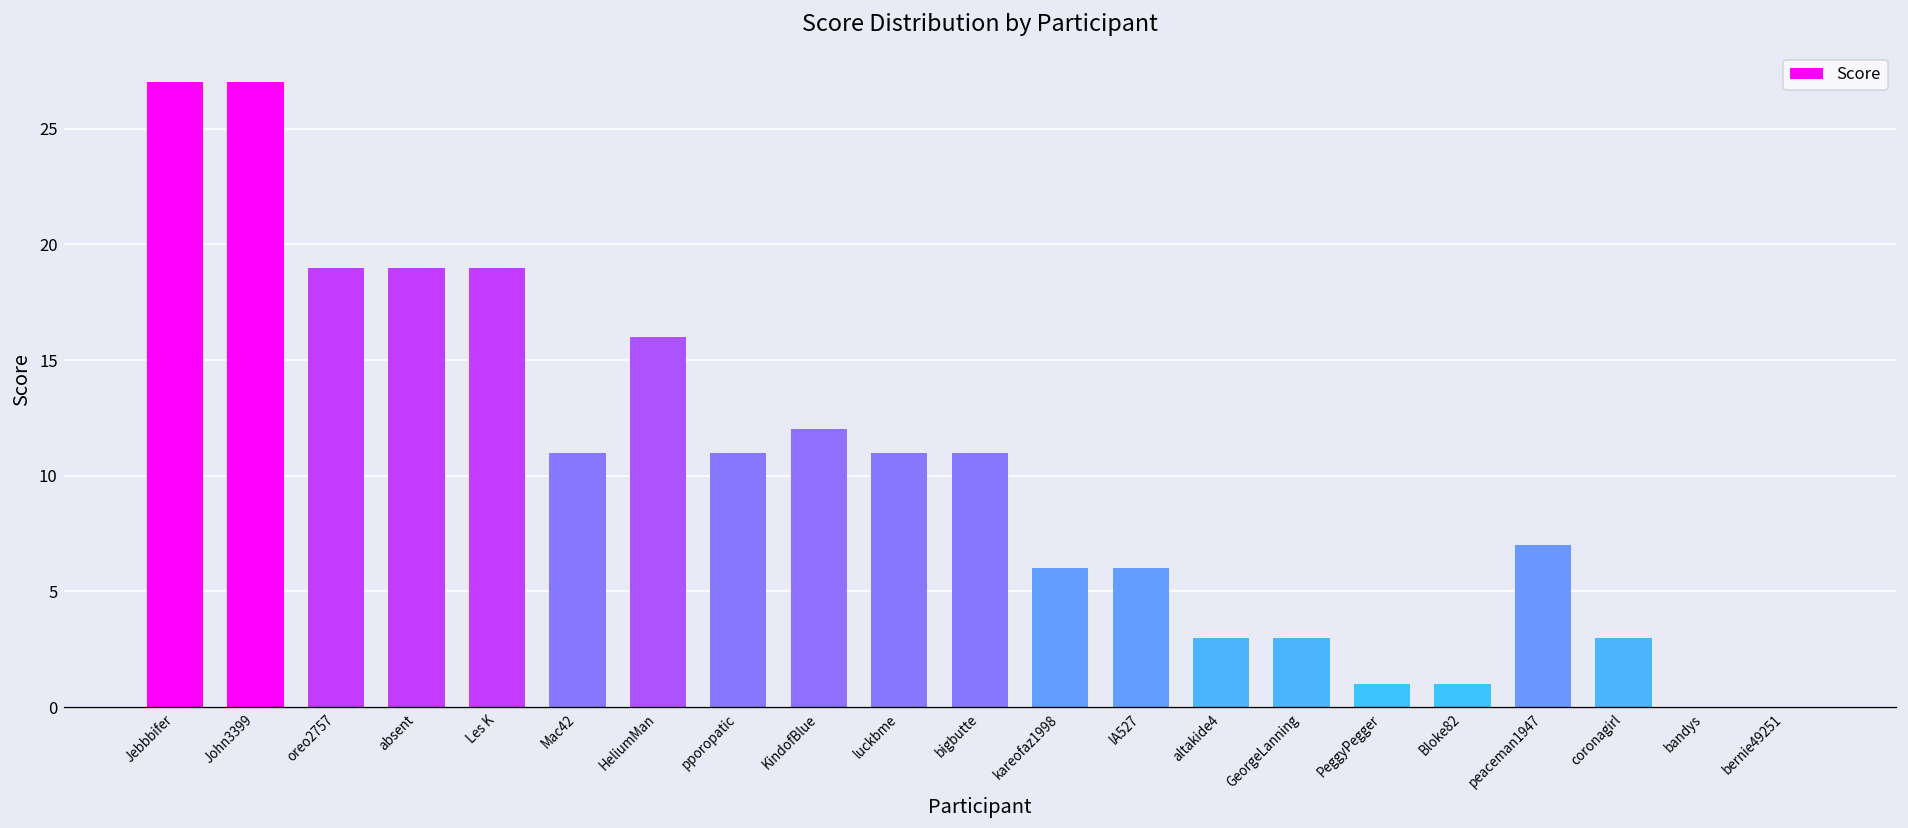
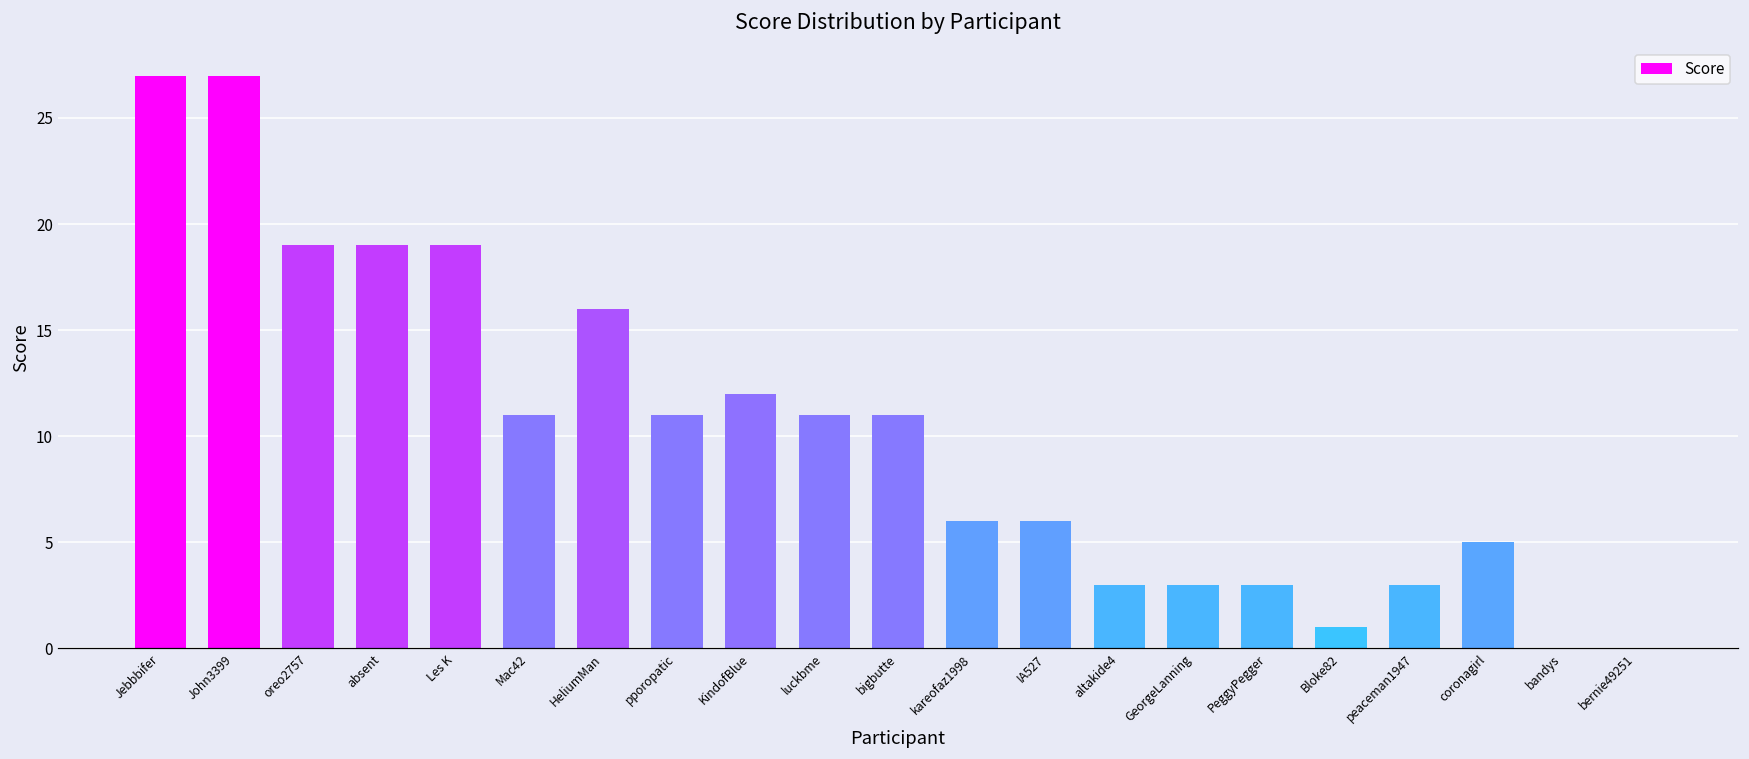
PeggyPegger: 1 -> 3
peaceman1947: 7 -> 3
coronagirl: 3 -> 5
